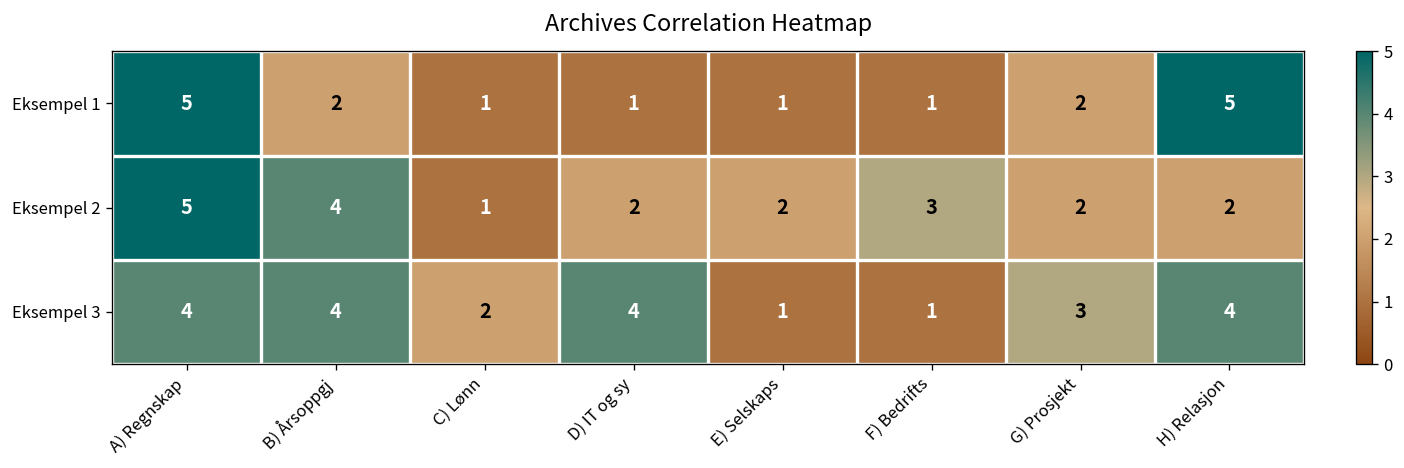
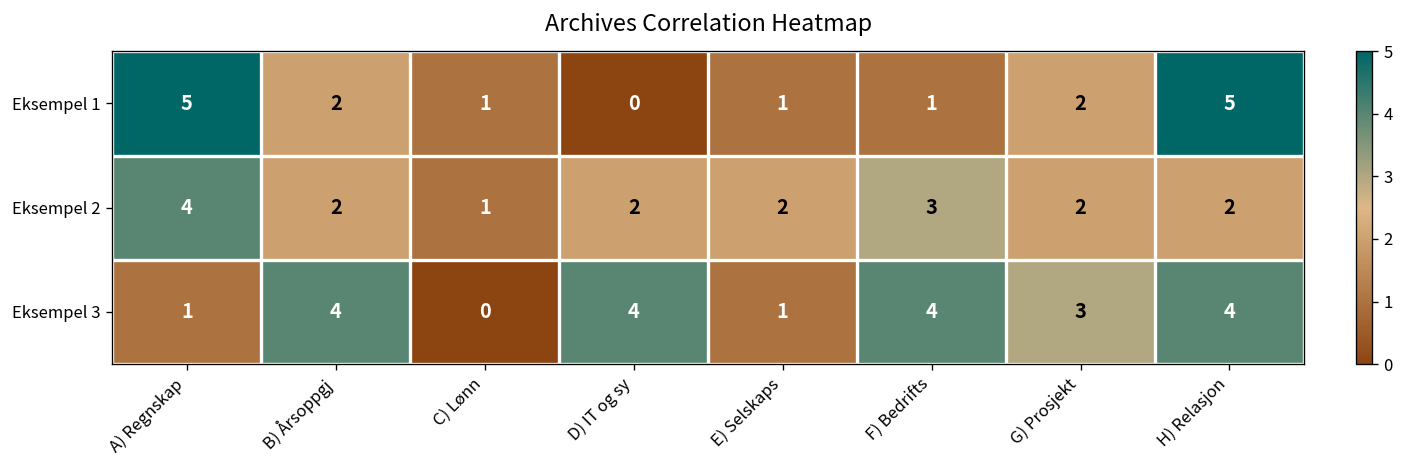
Eksempel 1, D) IT og sy: 1 -> 0
Eksempel 2, A) Regnskap: 5 -> 4
Eksempel 2, B) Årsoppgj: 4 -> 2
Eksempel 3, A) Regnskap: 4 -> 1
Eksempel 3, C) Lønn: 2 -> 0
Eksempel 3, F) Bedrifts: 1 -> 4
